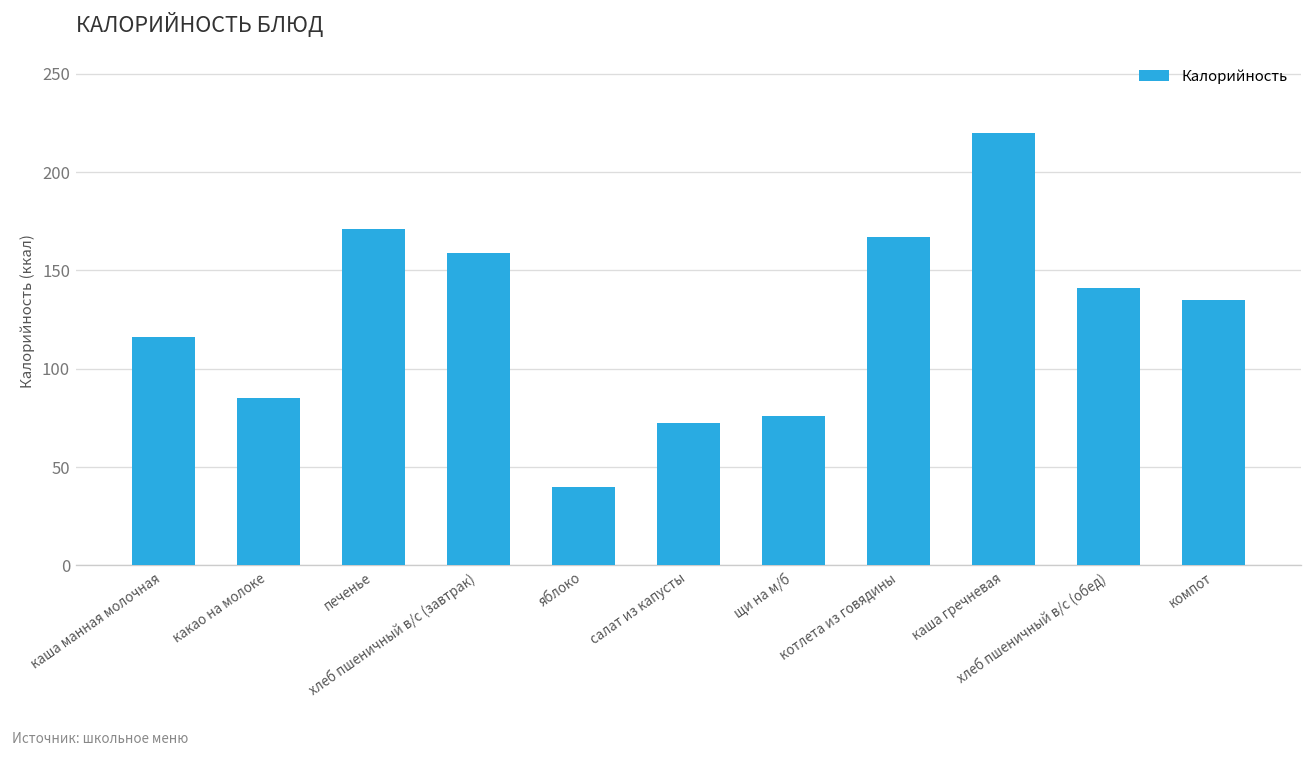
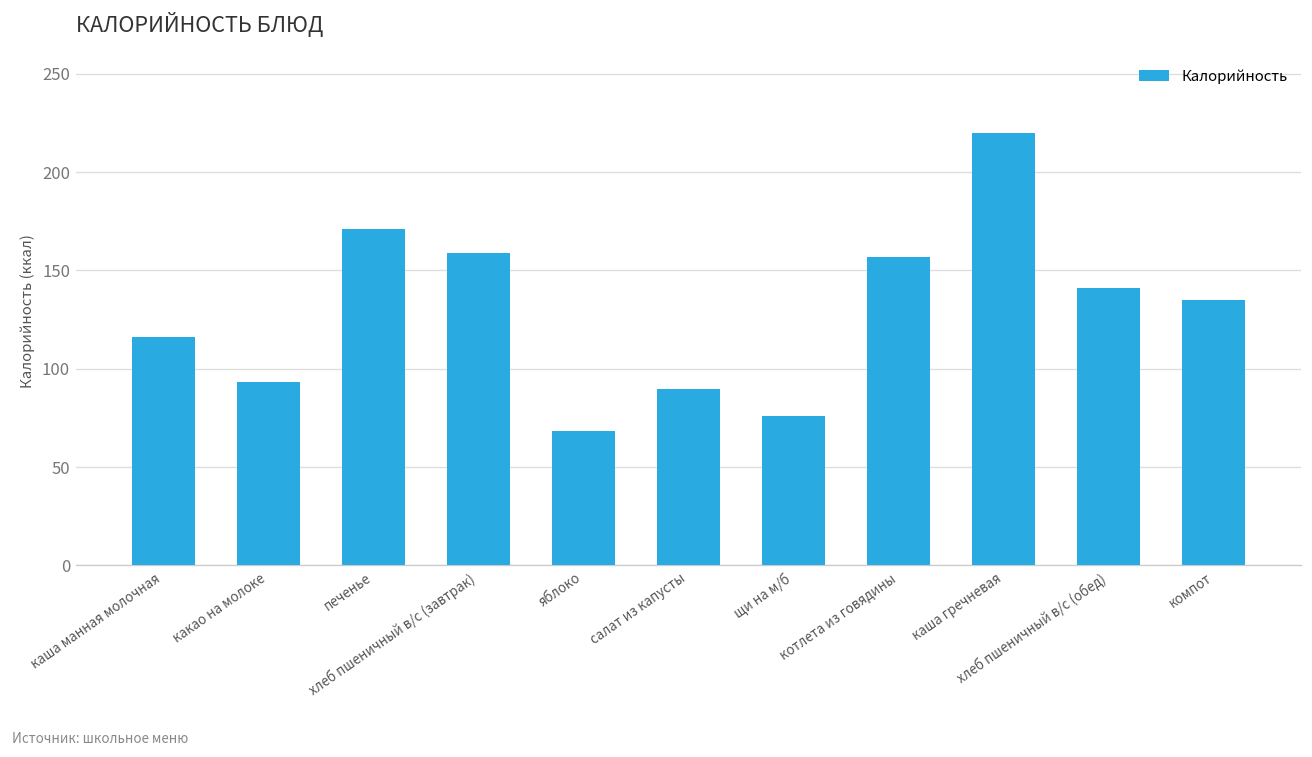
какао на молоке: 85 -> 93
яблоко: 40 -> 68
салат из капусты: 72 -> 90
котлета из говядины: 167 -> 157
